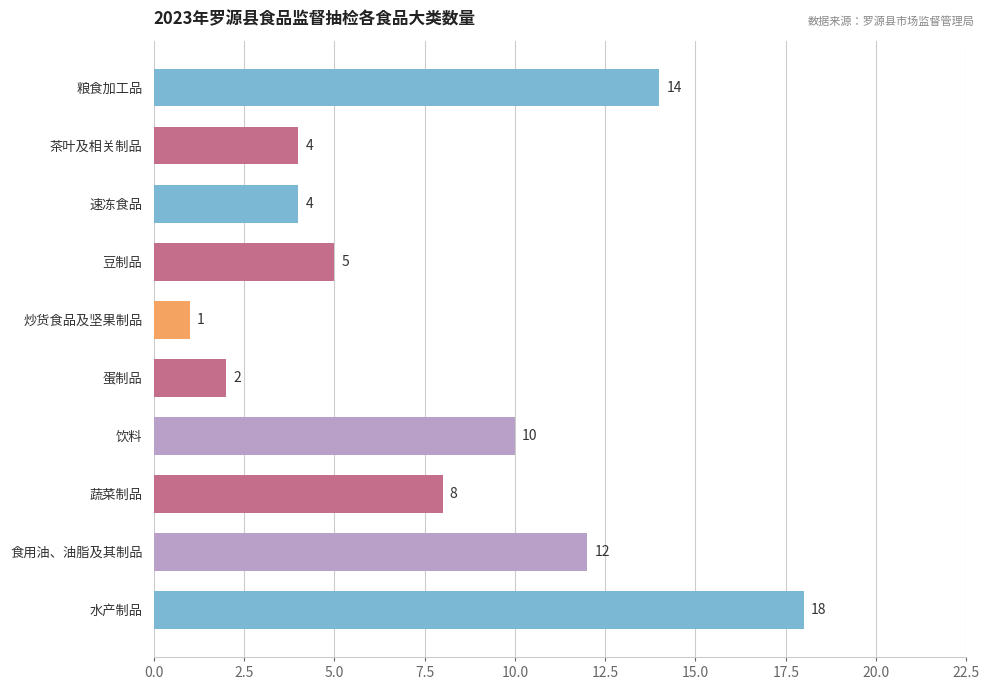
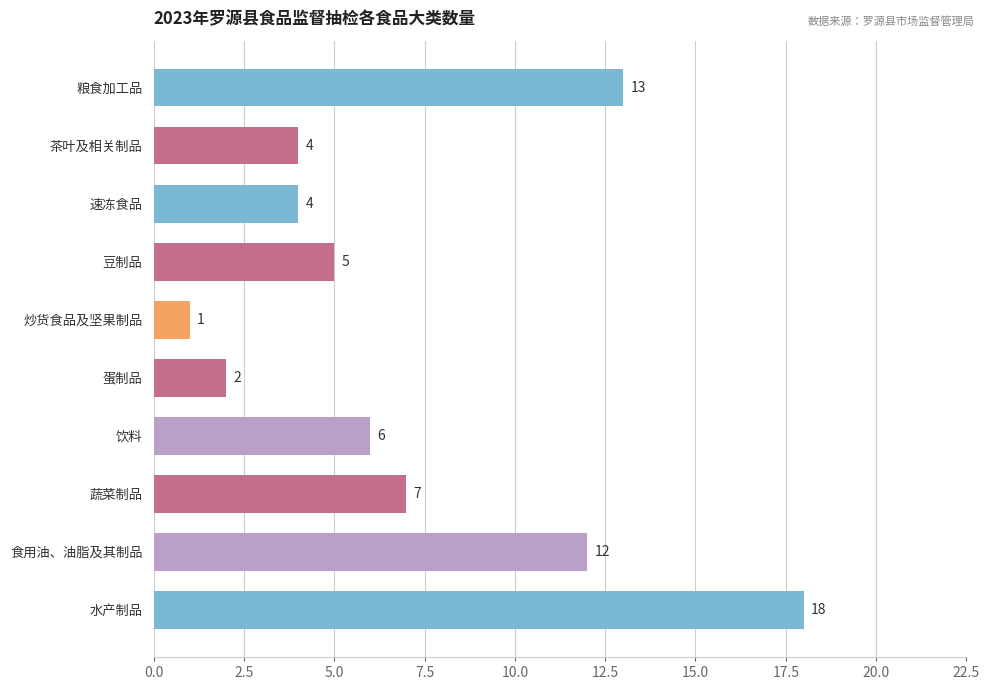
粮食加工品: 14 -> 13
饮料: 10 -> 6
蔬菜制品: 8 -> 7
